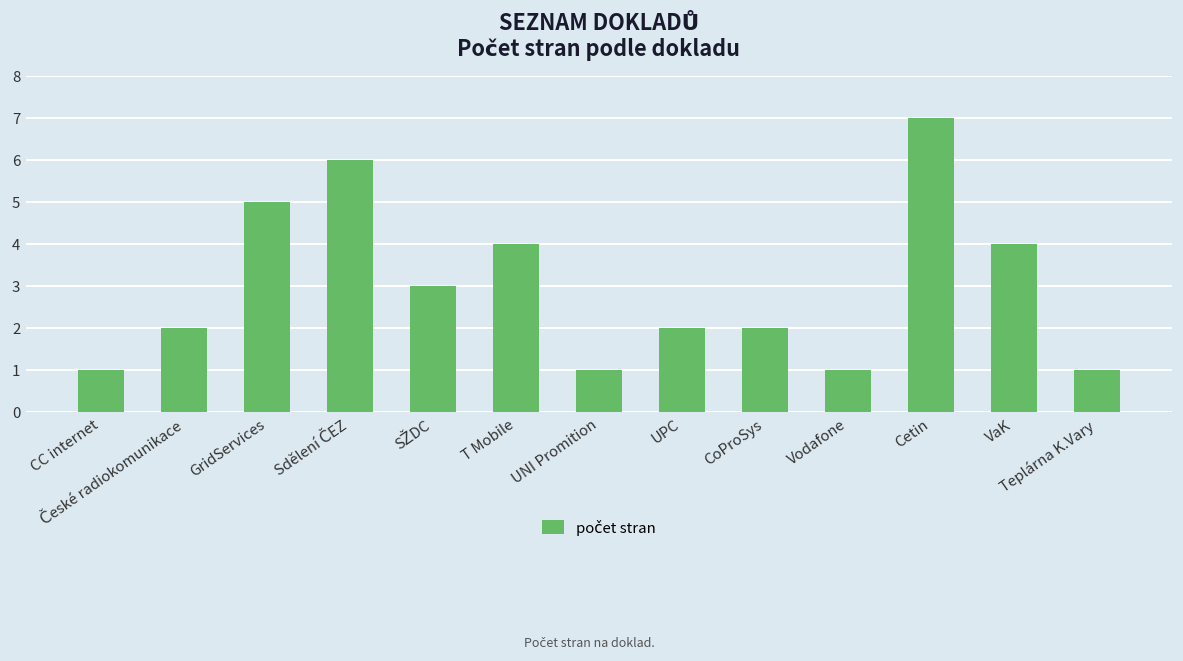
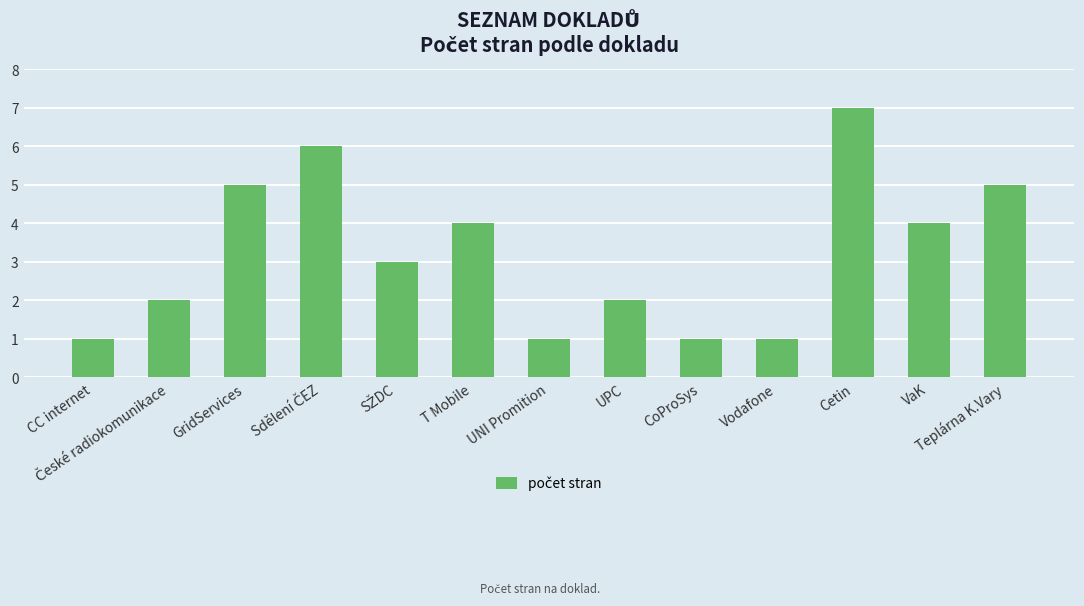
CoProSys: 2 -> 1
Teplárna K.Vary: 1 -> 5
